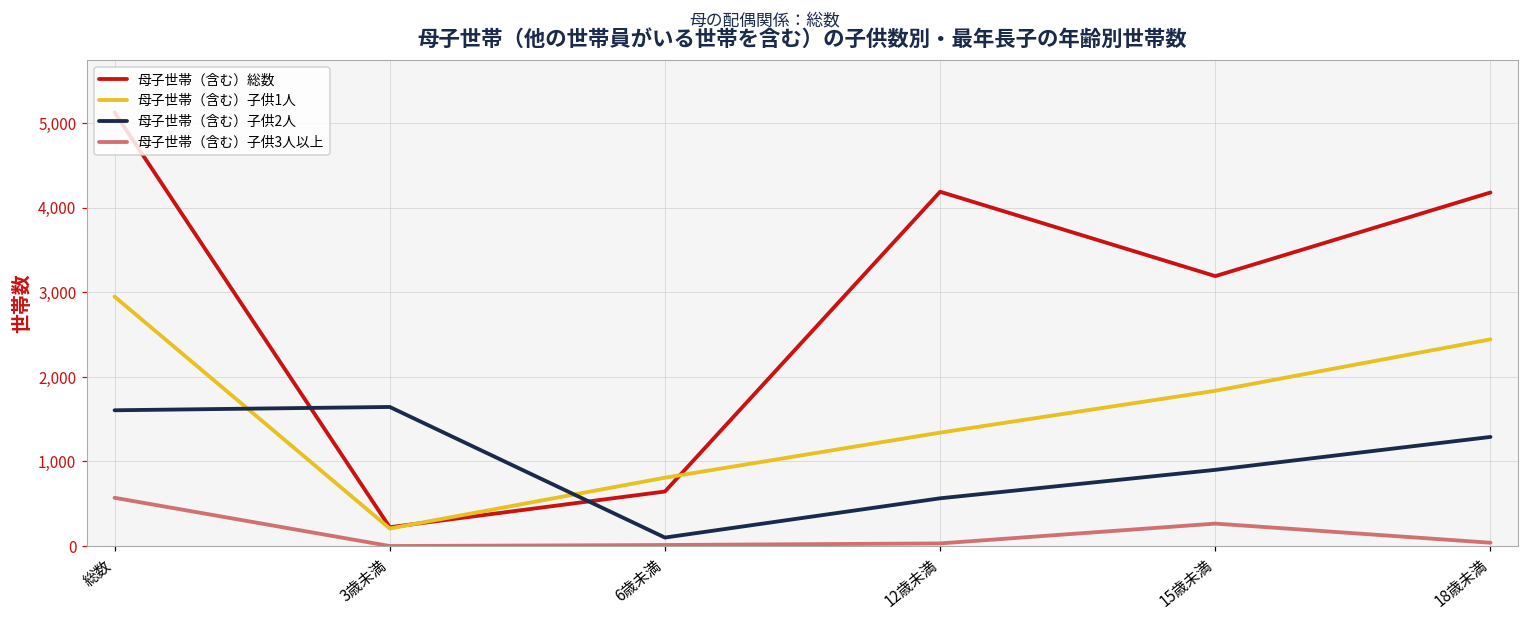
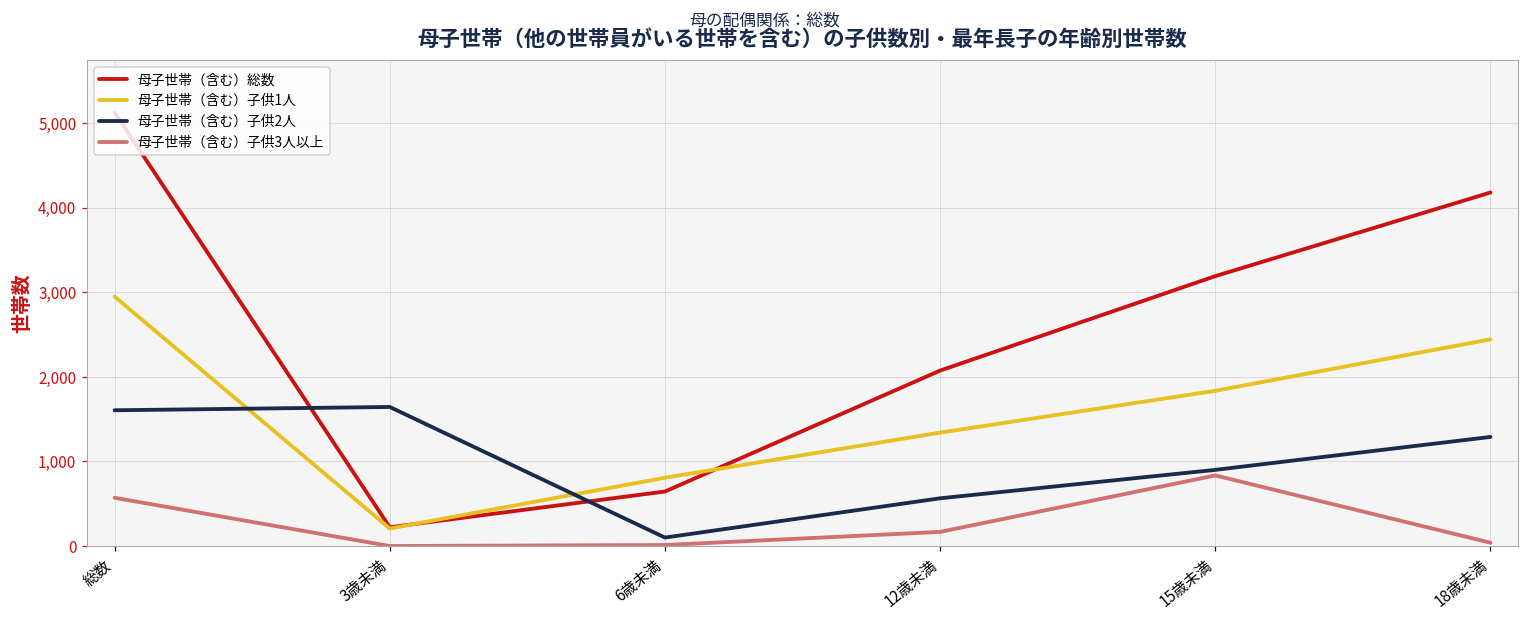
母子世帯（含む）総数, 12歳未満: 4,200 -> 2,100
母子世帯（含む）子供3人以上, 12歳未満: 0 -> 200
母子世帯（含む）子供3人以上, 15歳未満: 300 -> 800
